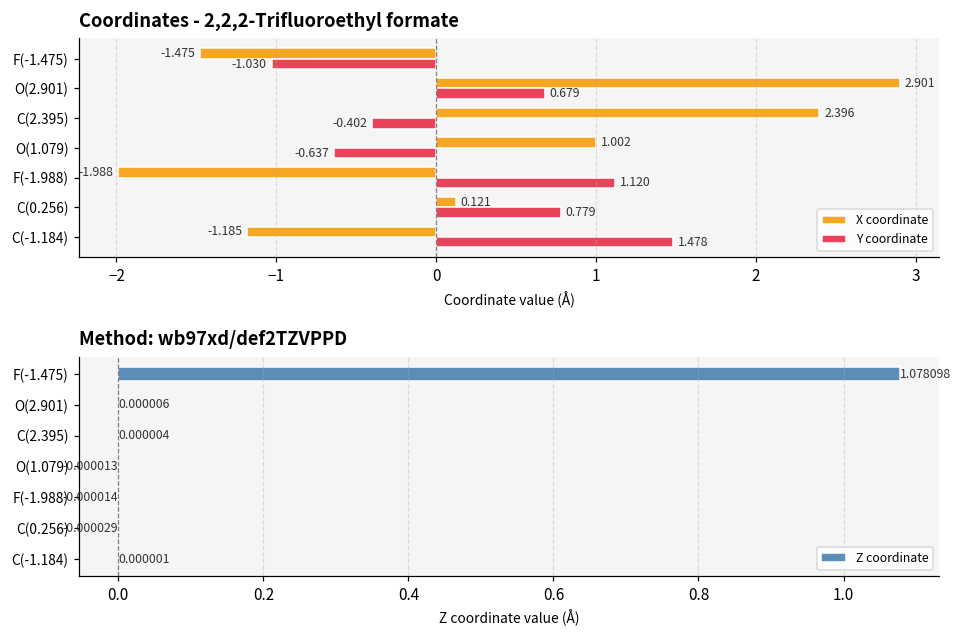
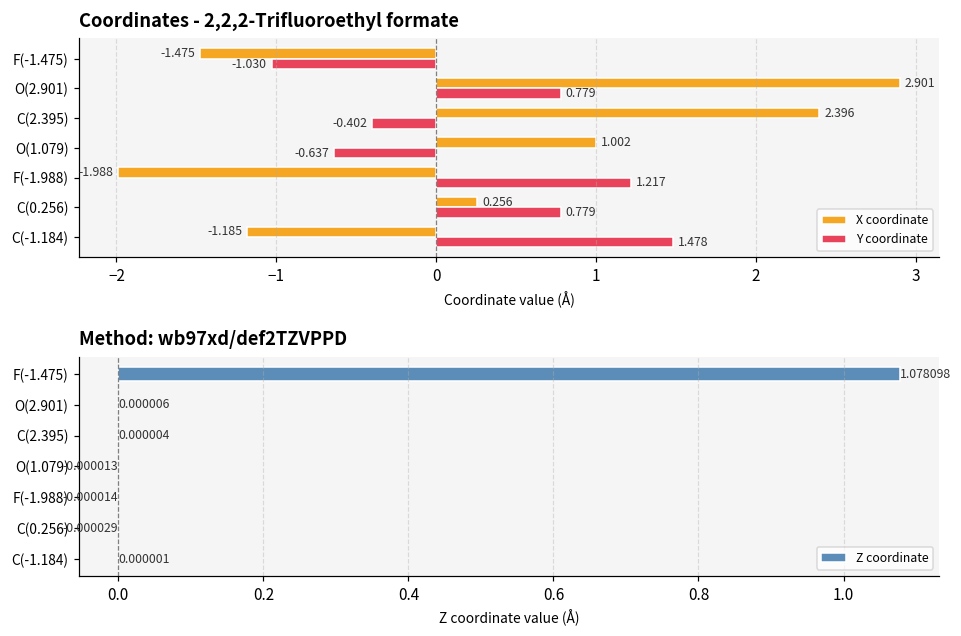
Coordinates - 2,2,2-Trifluoroethyl formate, Y coordinate, O(2.901): 0.679 -> 0.779
Coordinates - 2,2,2-Trifluoroethyl formate, Y coordinate, F(-1.988): 1.120 -> 1.217
Coordinates - 2,2,2-Trifluoroethyl formate, X coordinate, C(0.256): 0.121 -> 0.256
